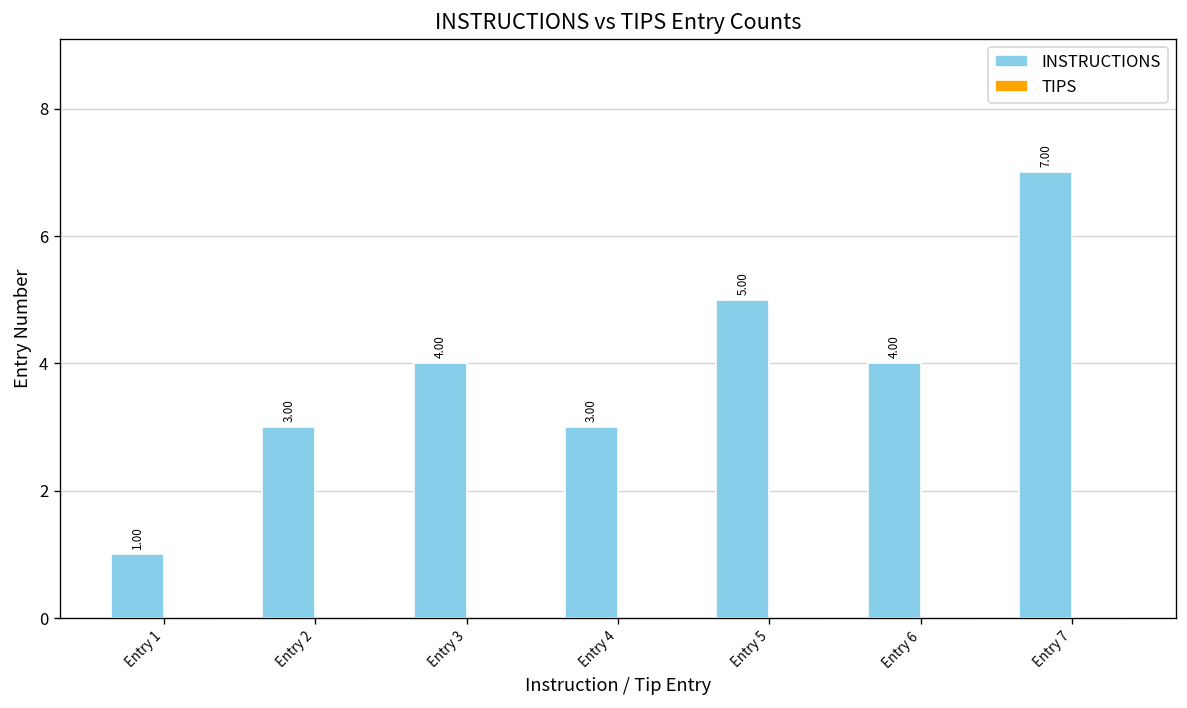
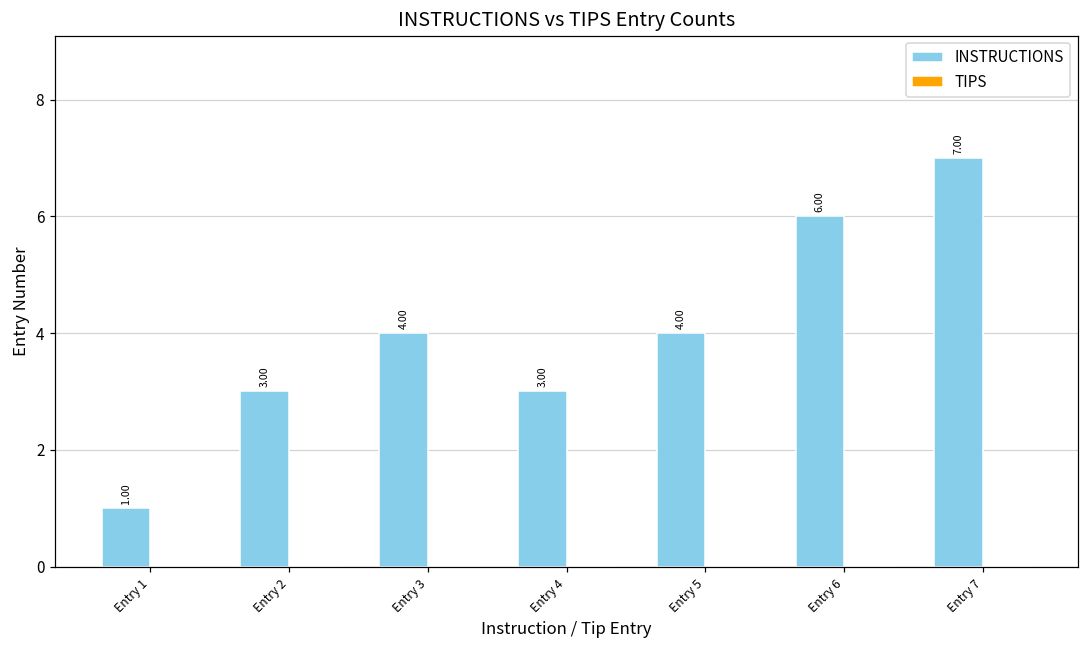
INSTRUCTIONS, Entry 5: 5.00 -> 4.00
INSTRUCTIONS, Entry 6: 4.00 -> 6.00
